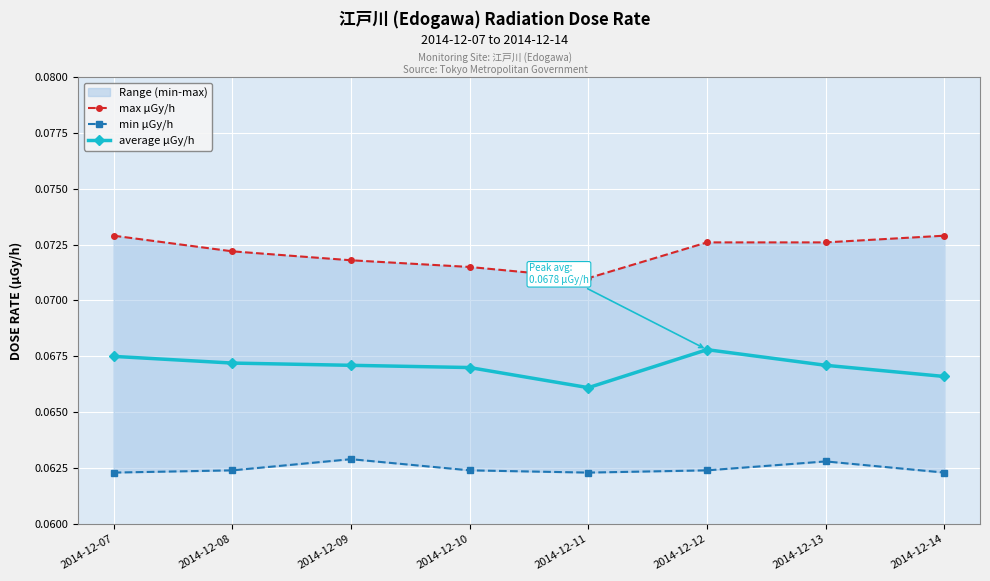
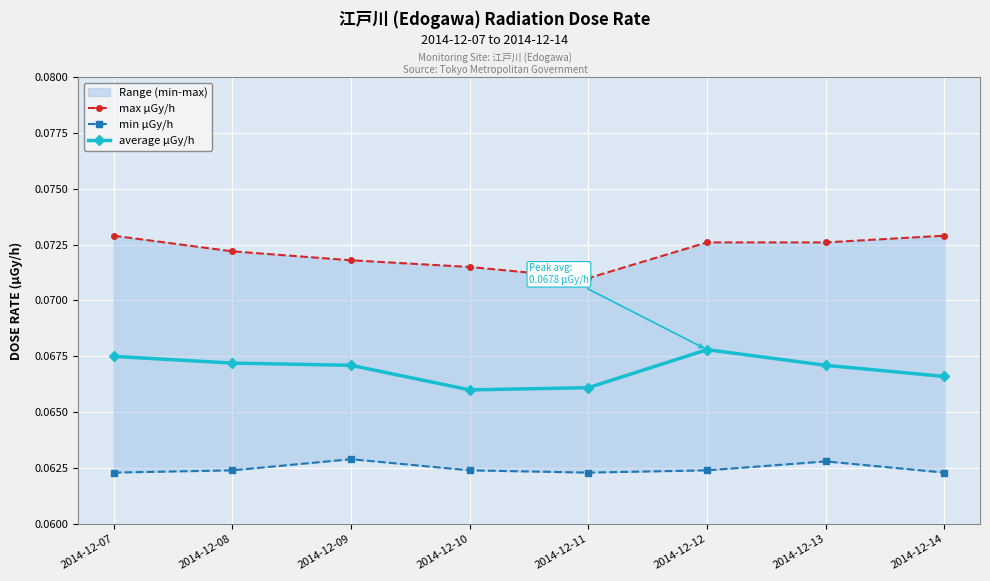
average μGy/h, 2014-12-10: 0.067 -> 0.066
